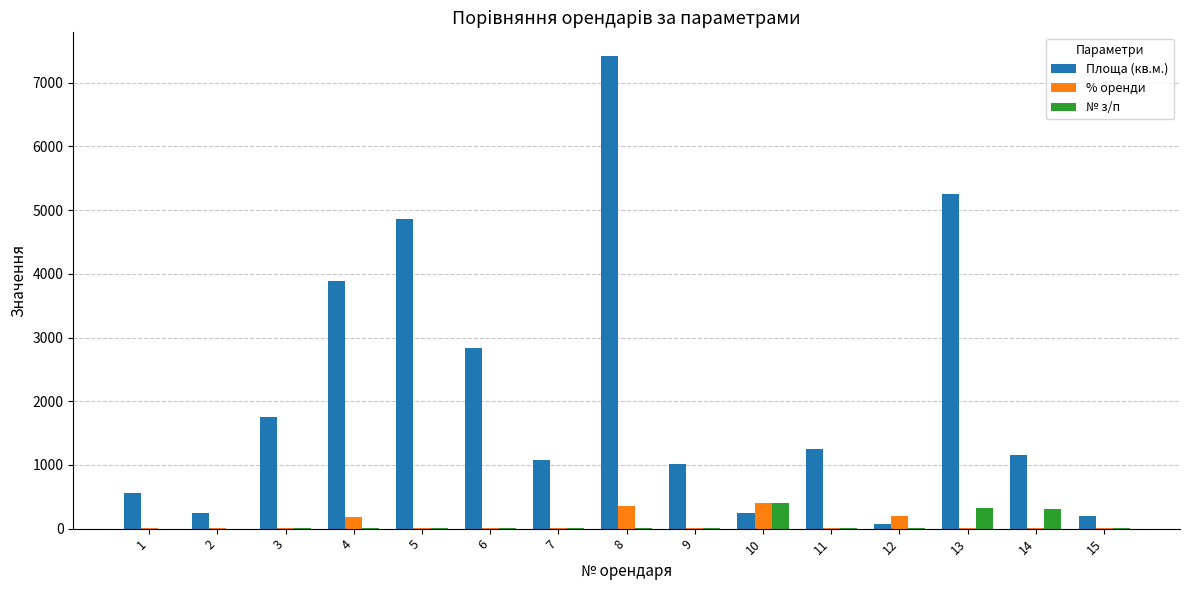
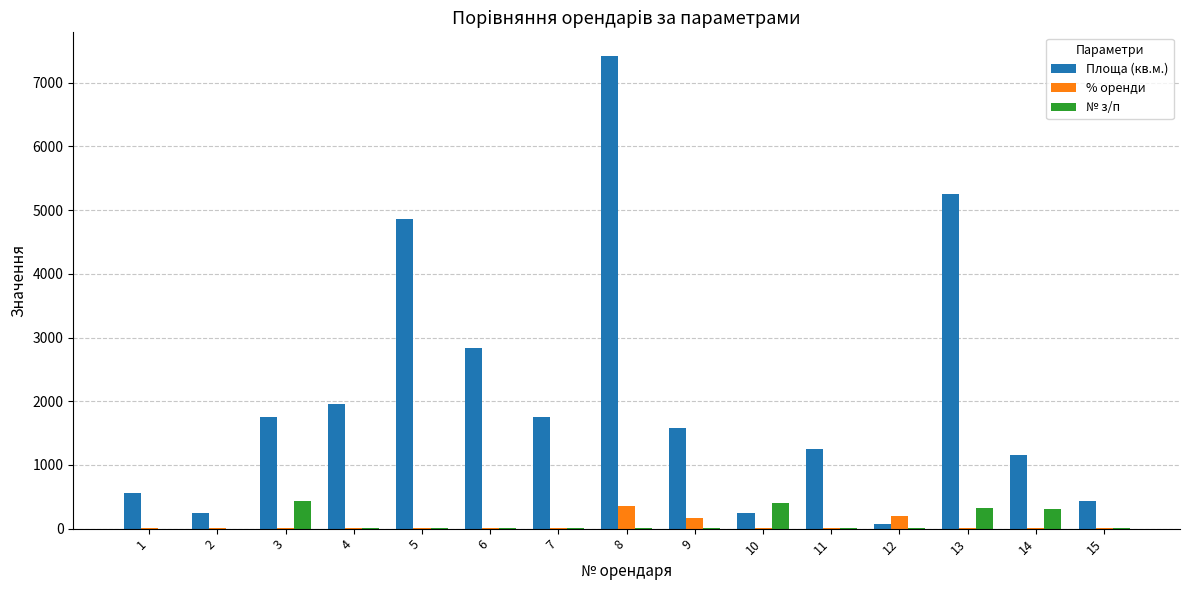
№ з/п, 3: 0 -> 400
Площа (кв.м.), 4: 3900 -> 2000
% оренди, 4: 200 -> 0
Площа (кв.м.), 7: 1100 -> 1800
Площа (кв.м.), 9: 1000 -> 1600
% оренди, 9: 0 -> 200
% оренди, 10: 400 -> 0
Площа (кв.м.), 15: 200 -> 400
